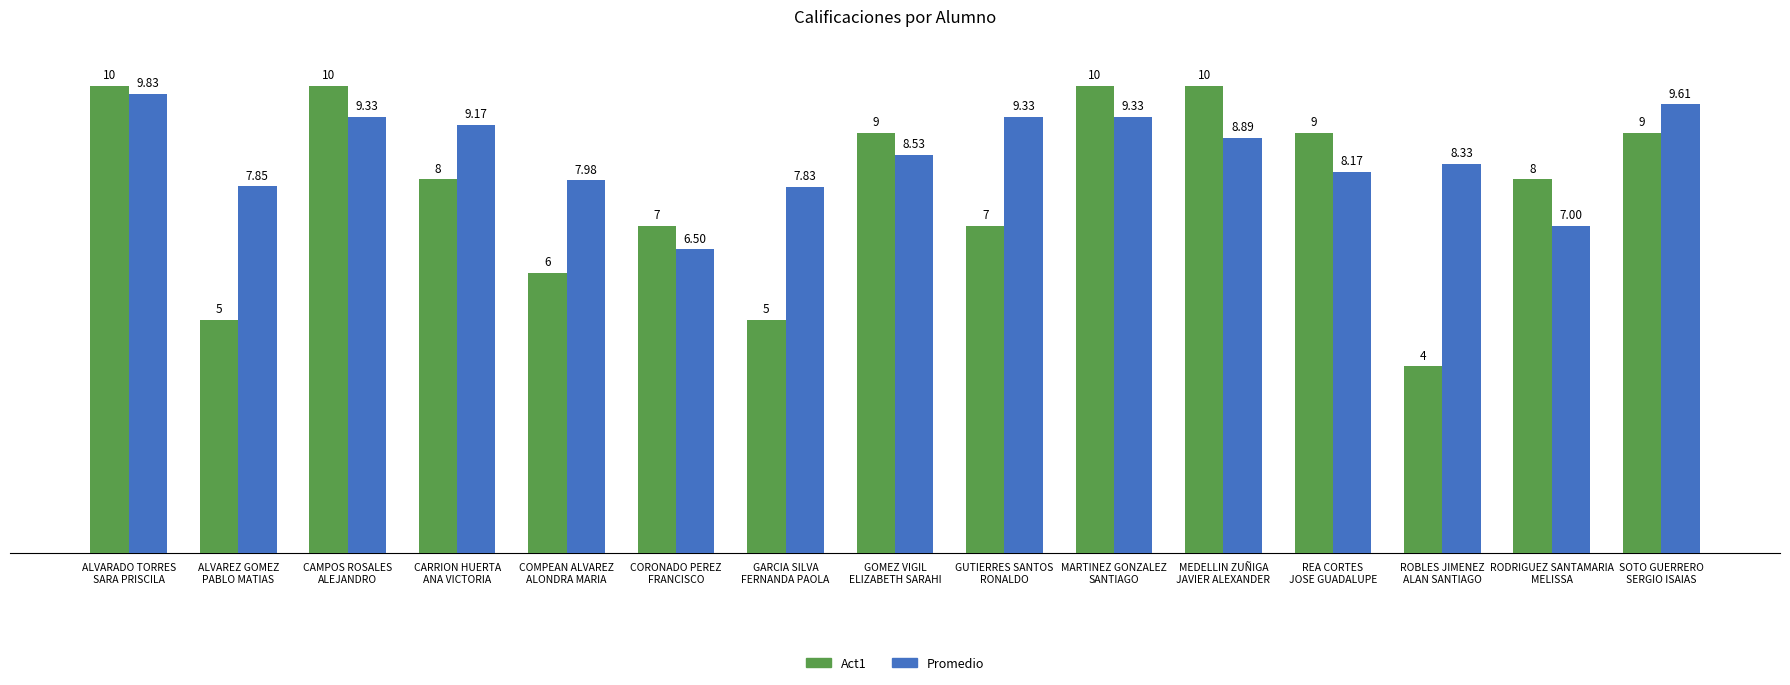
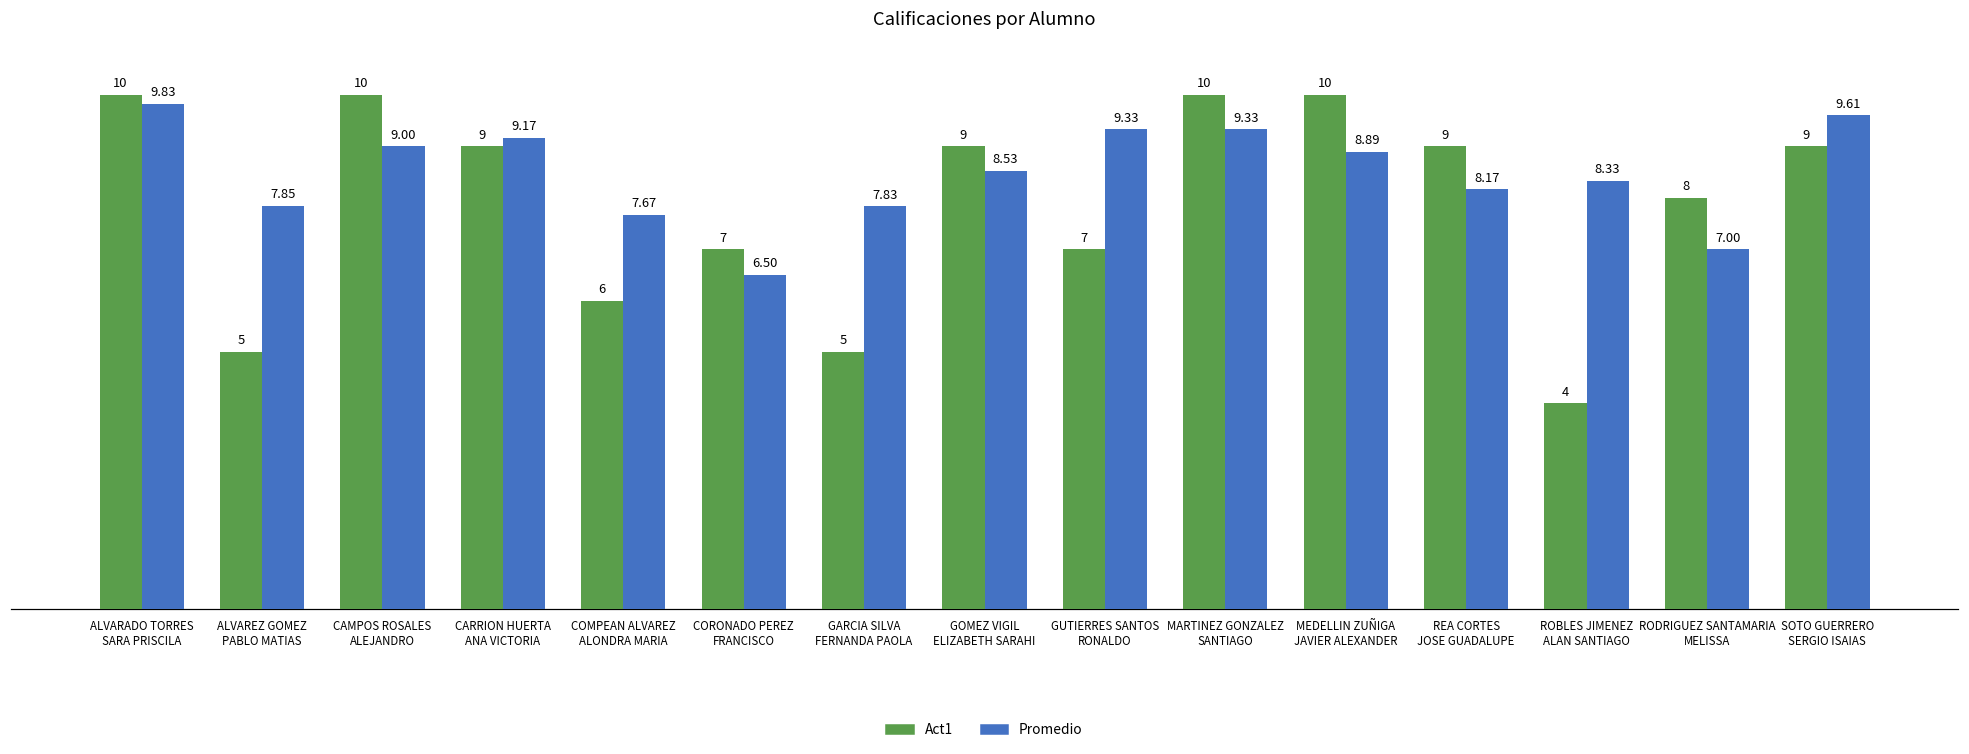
Promedio, CAMPOS ROSALES ALEJANDRO: 9.33 -> 9.00
Act1, CARRION HUERTA ANA VICTORIA: 8 -> 9
Promedio, COMPEAN ALVAREZ ALONDRA MARIA: 7.98 -> 7.67
